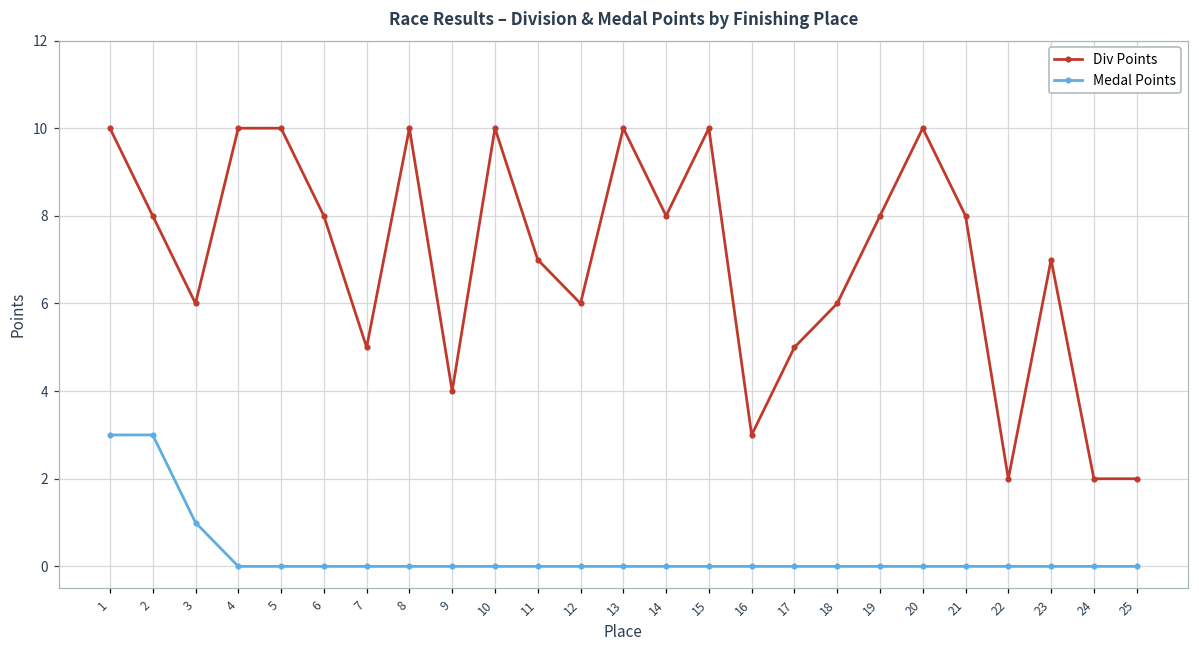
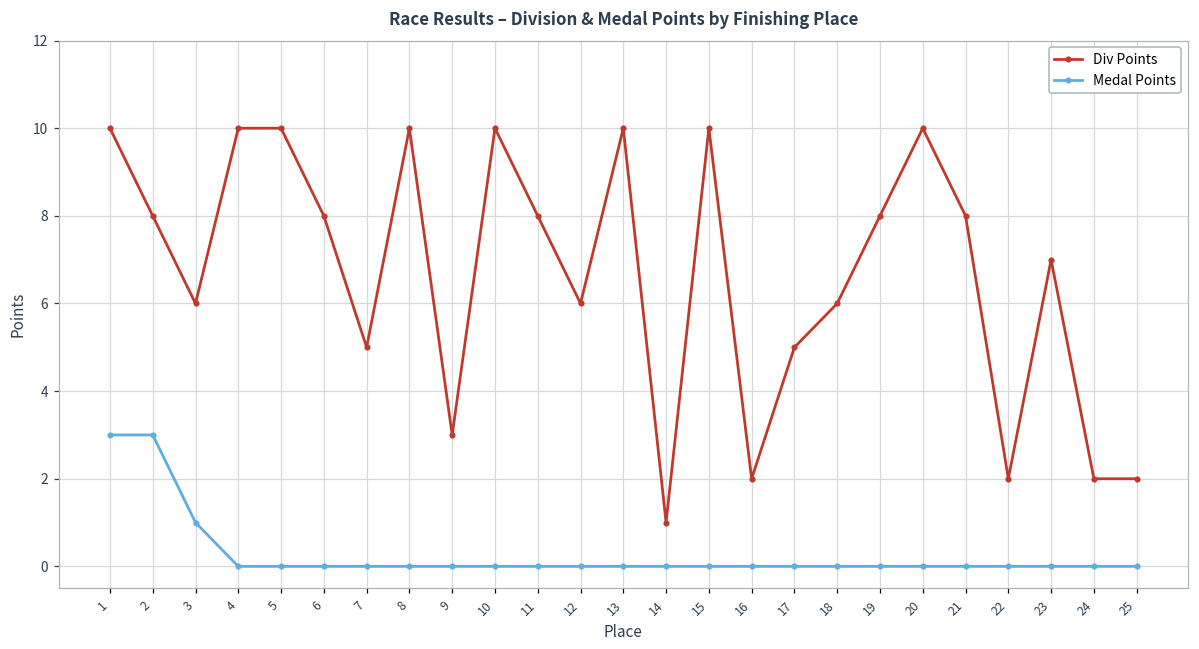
Div Points, 9: 4 -> 3
Div Points, 11: 7 -> 8
Div Points, 14: 8 -> 1
Div Points, 16: 3 -> 2
